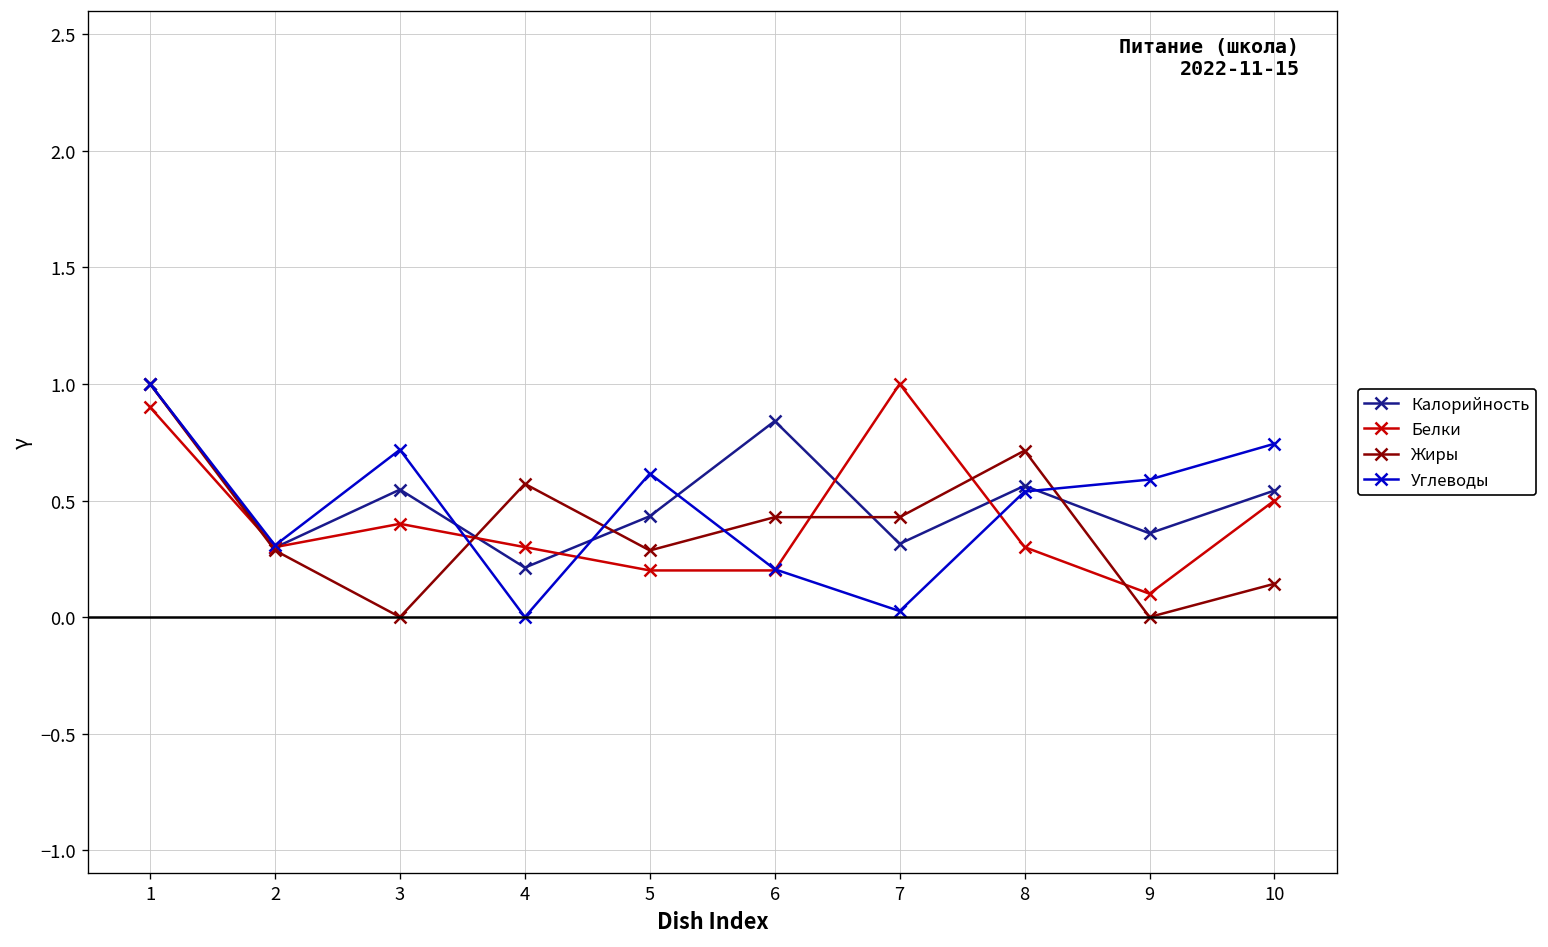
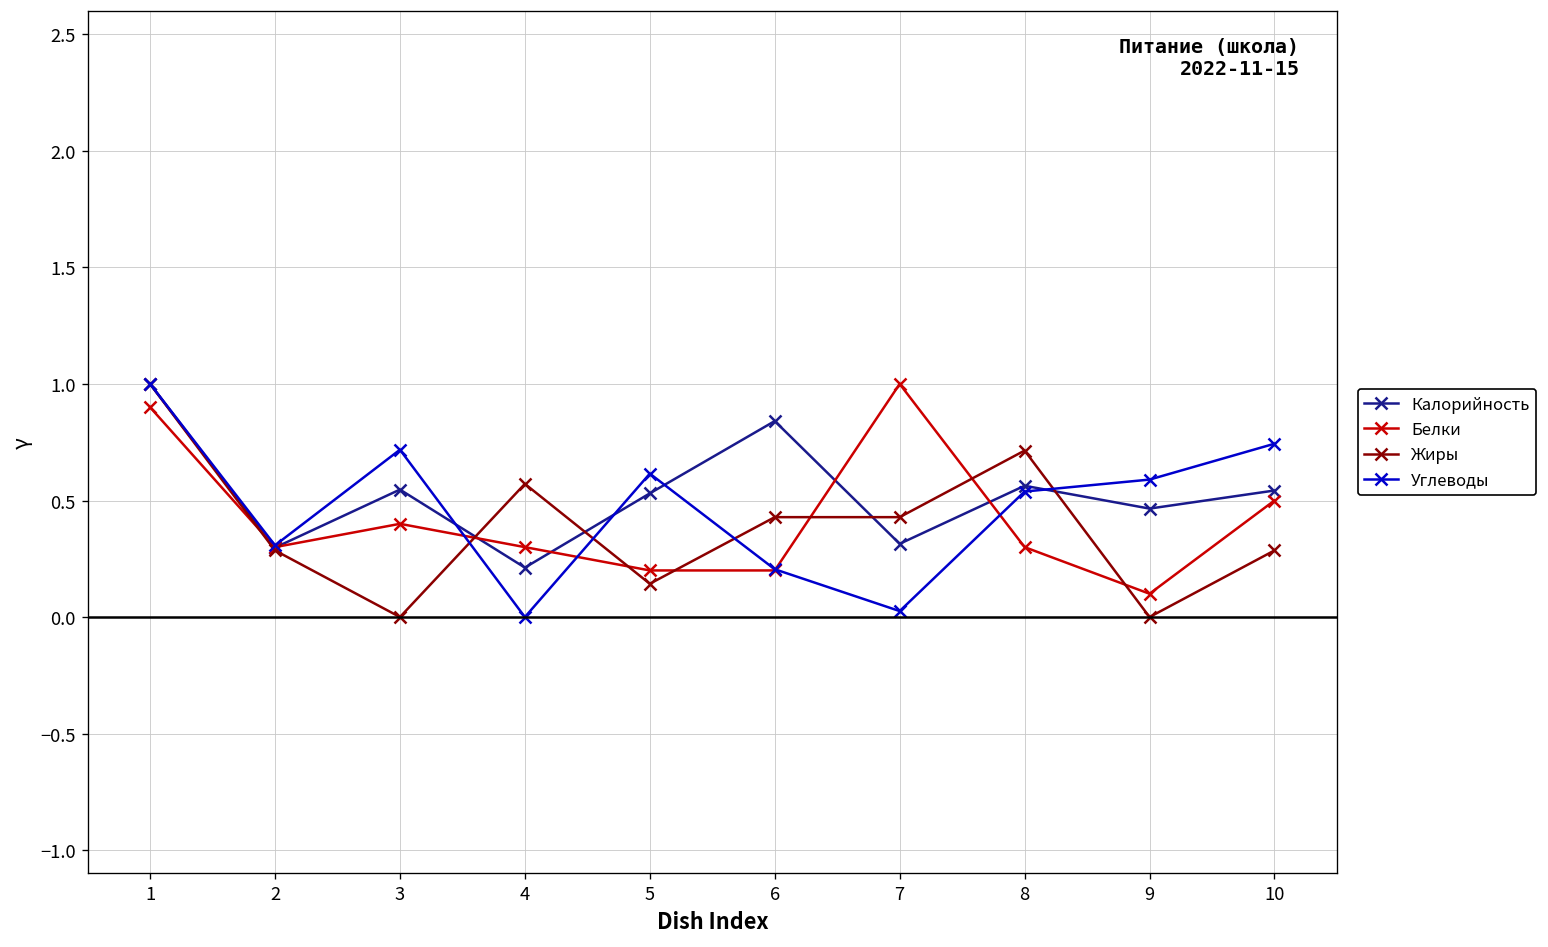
Калорийность, 5: 0.43 -> 0.53
Жиры, 5: 0.29 -> 0.14
Калорийность, 9: 0.36 -> 0.47
Жиры, 10: 0.14 -> 0.29
